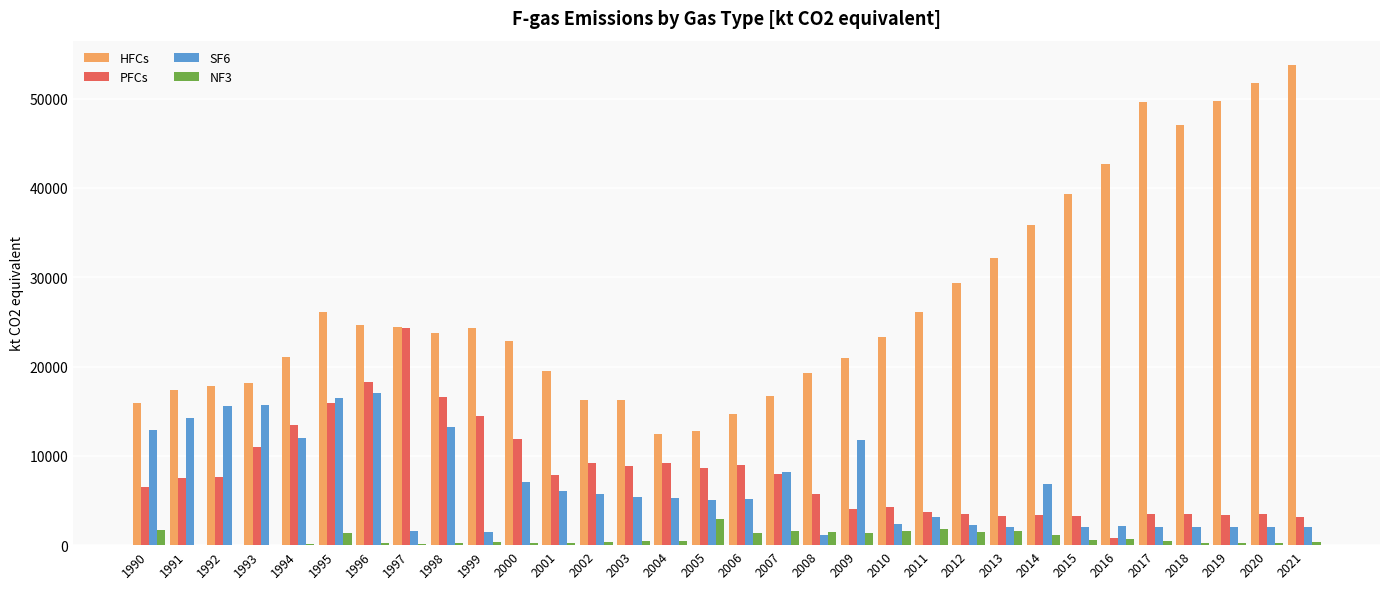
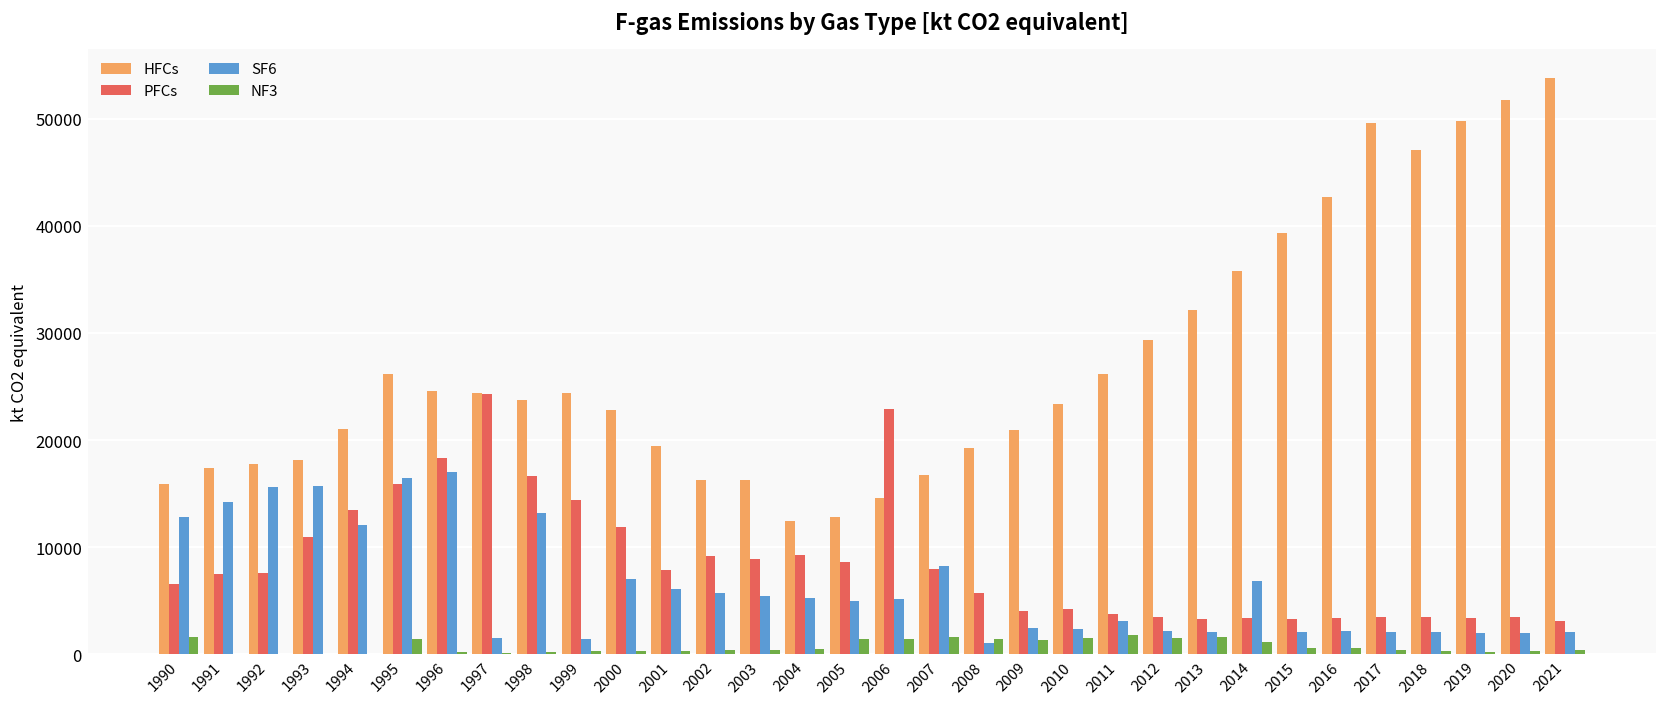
NF3, 2005: 3000 -> 1000
PFCs, 2006: 9000 -> 23000
SF6, 2009: 12000 -> 2000
PFCs, 2016: 1000 -> 3000
